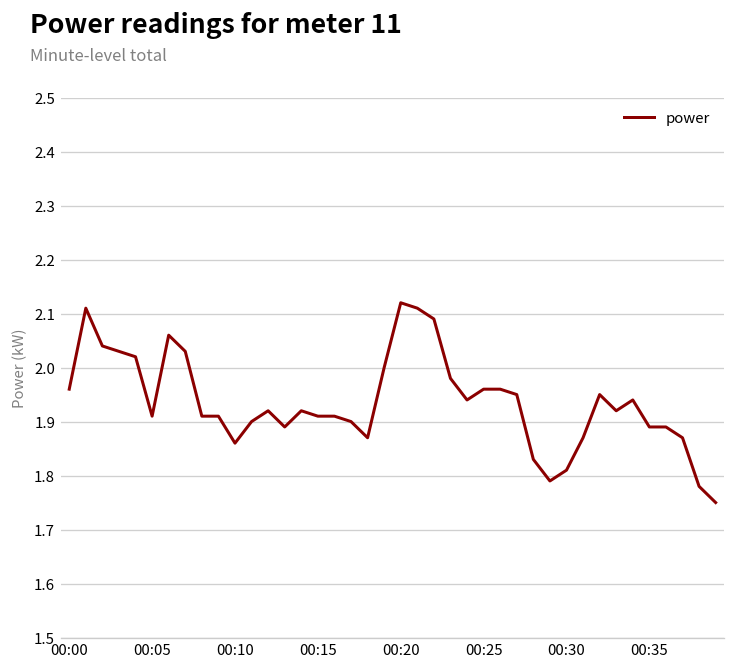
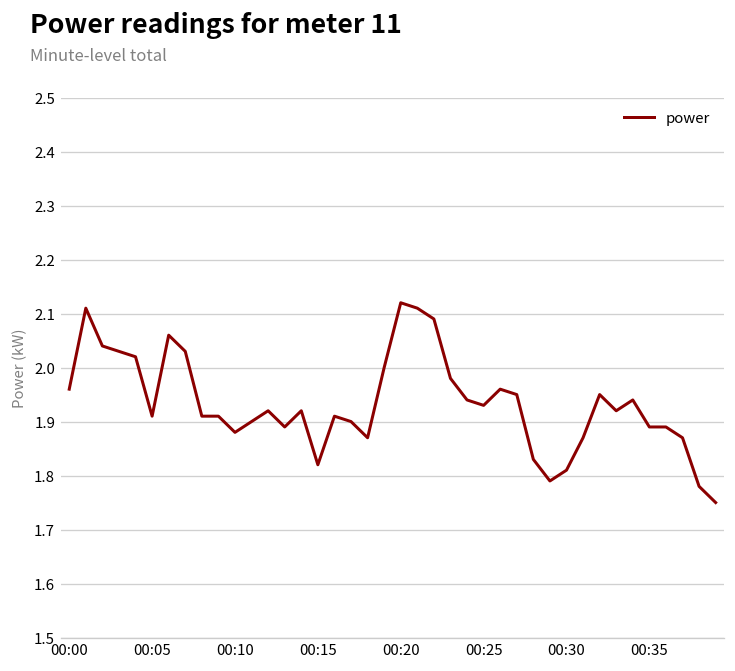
00:10: 1.86 -> 1.88
00:15: 1.91 -> 1.82
00:25: 1.96 -> 1.93
